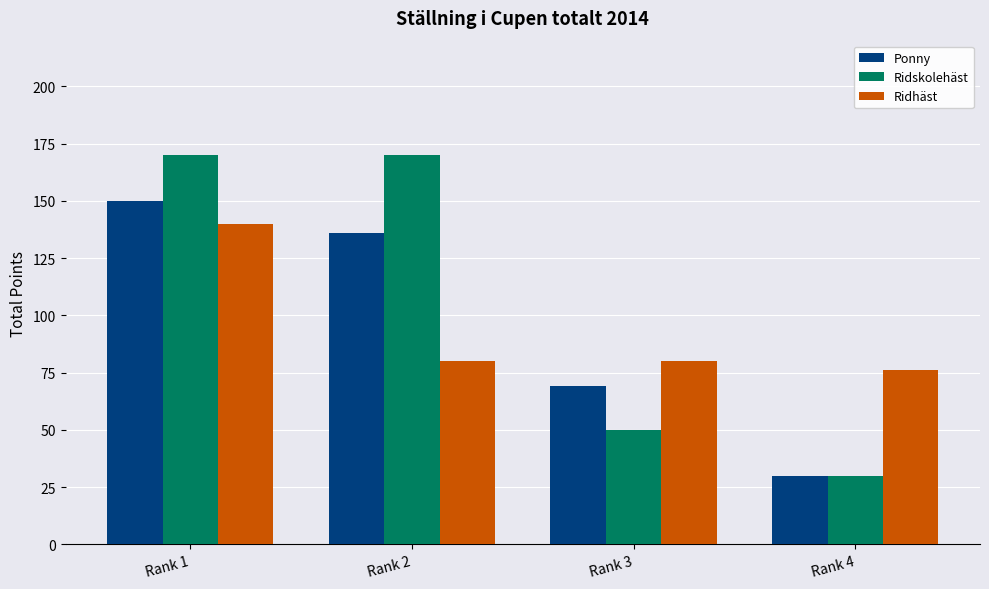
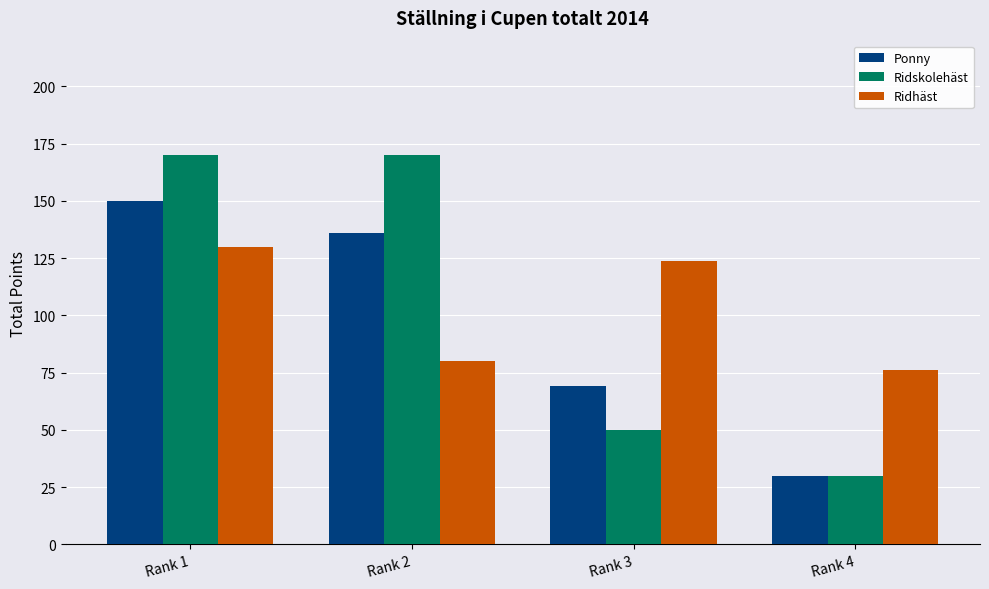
Ridhäst, Rank 1: 140 -> 130
Ridhäst, Rank 3: 80 -> 124
